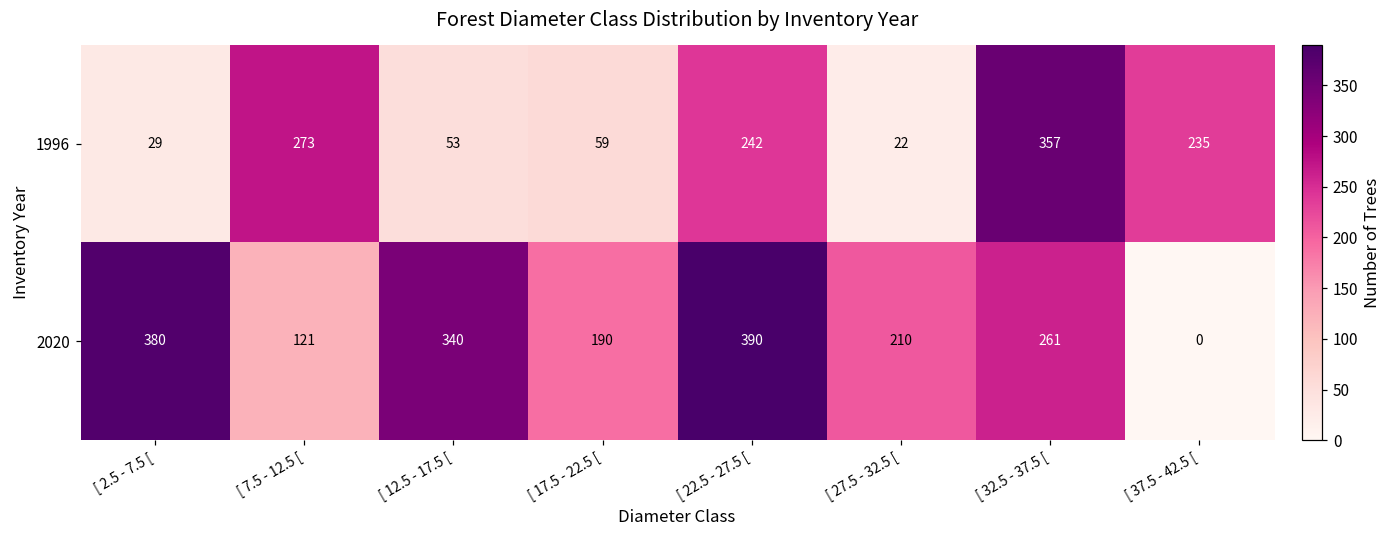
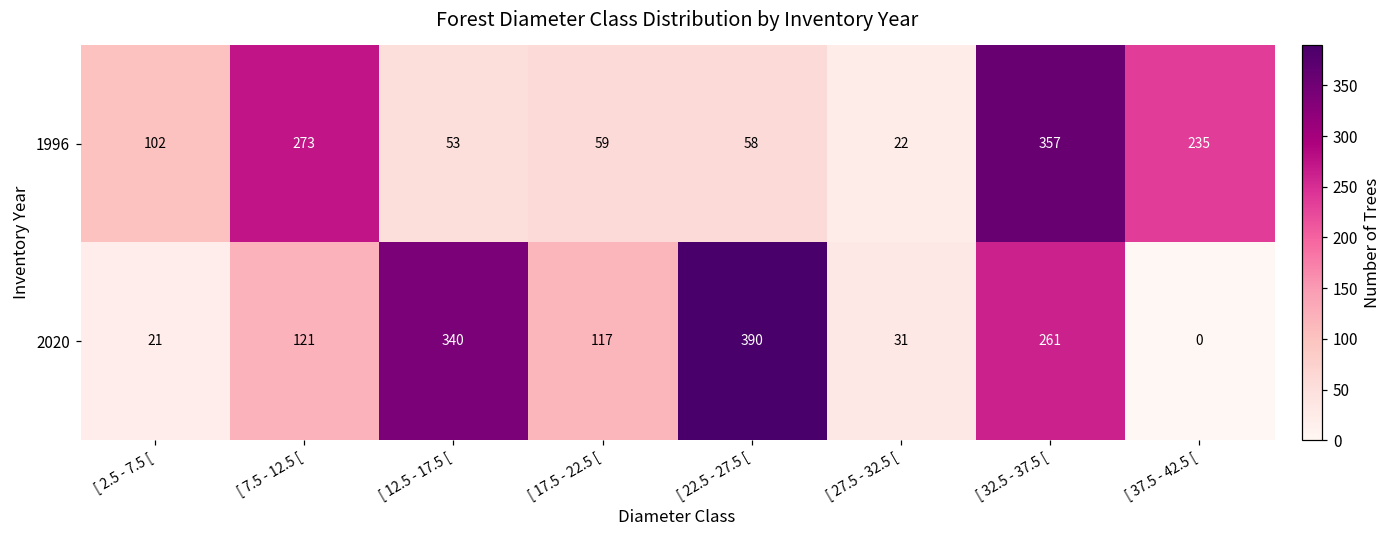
1996, [ 2.5 - 7.5 [: 29 -> 102
1996, [ 22.5 - 27.5 [: 242 -> 58
2020, [ 2.5 - 7.5 [: 380 -> 21
2020, [ 17.5 - 22.5 [: 190 -> 117
2020, [ 27.5 - 32.5 [: 210 -> 31
